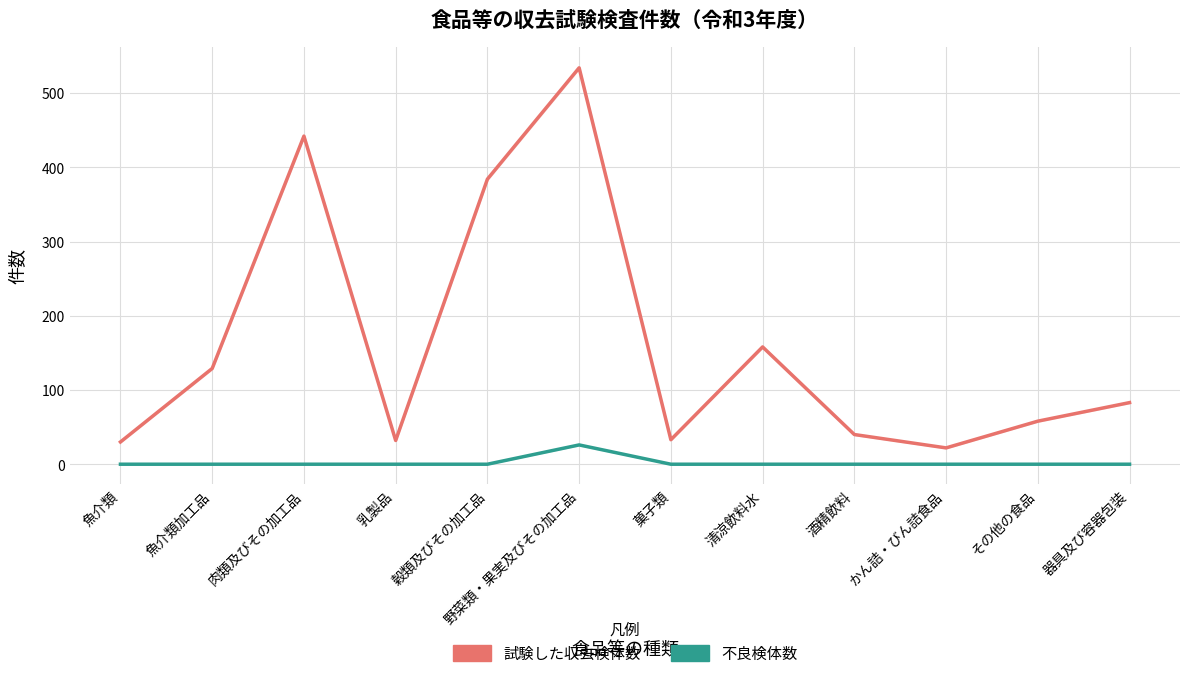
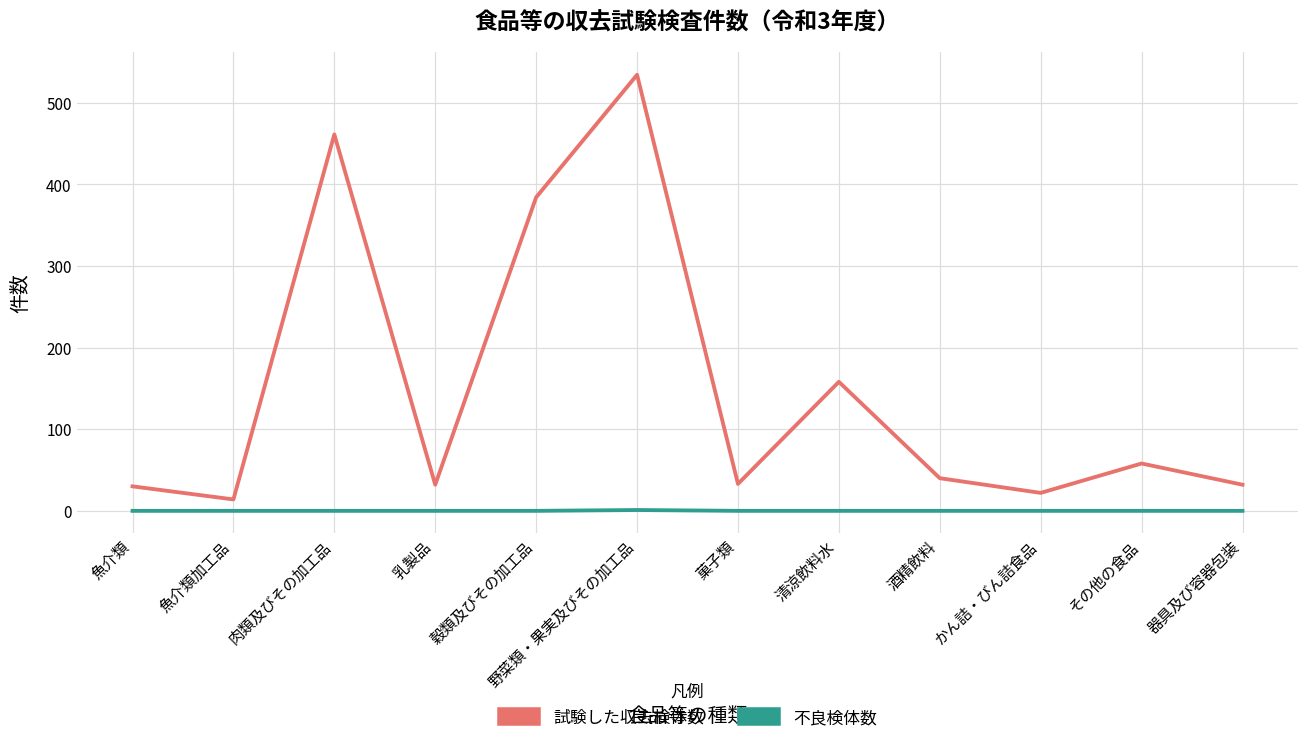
試験した収去検体数, 魚介類加工品: 130 -> 10
試験した収去検体数, 肉類及びその加工品: 440 -> 460
不良検体数, 野菜類・果実及びその加工品: 30 -> 0
試験した収去検体数, 器具及び容器包装: 80 -> 30
